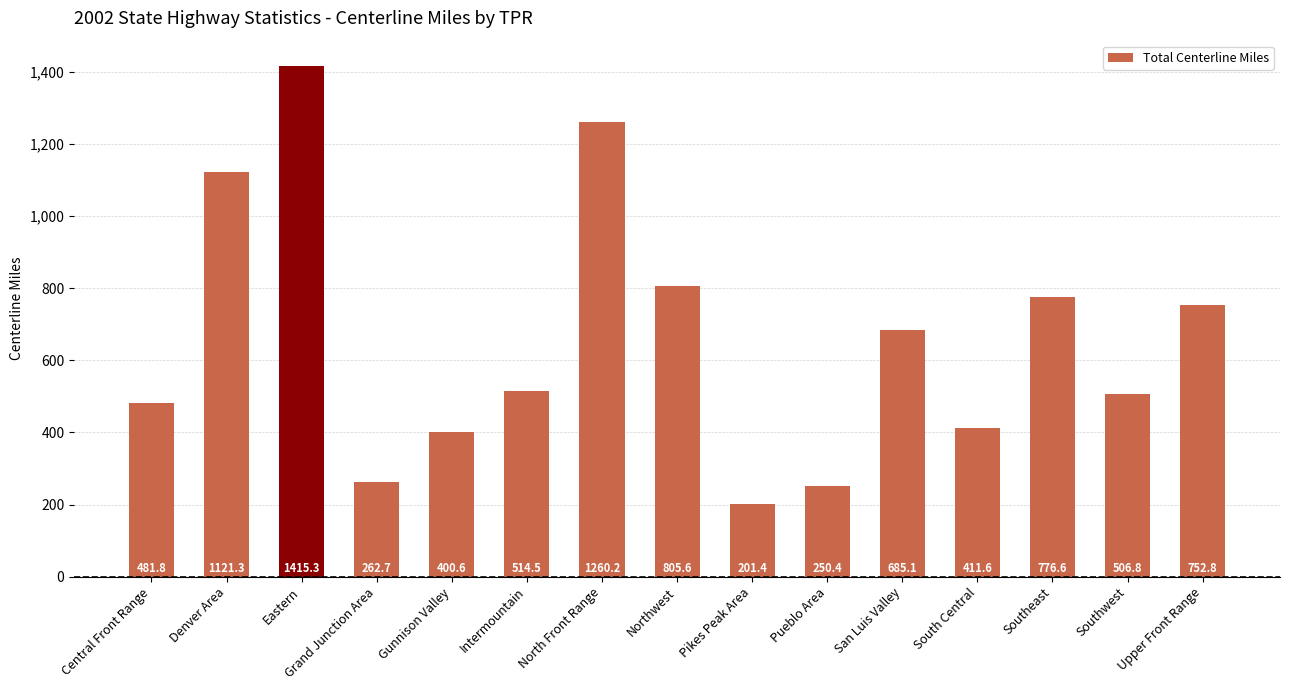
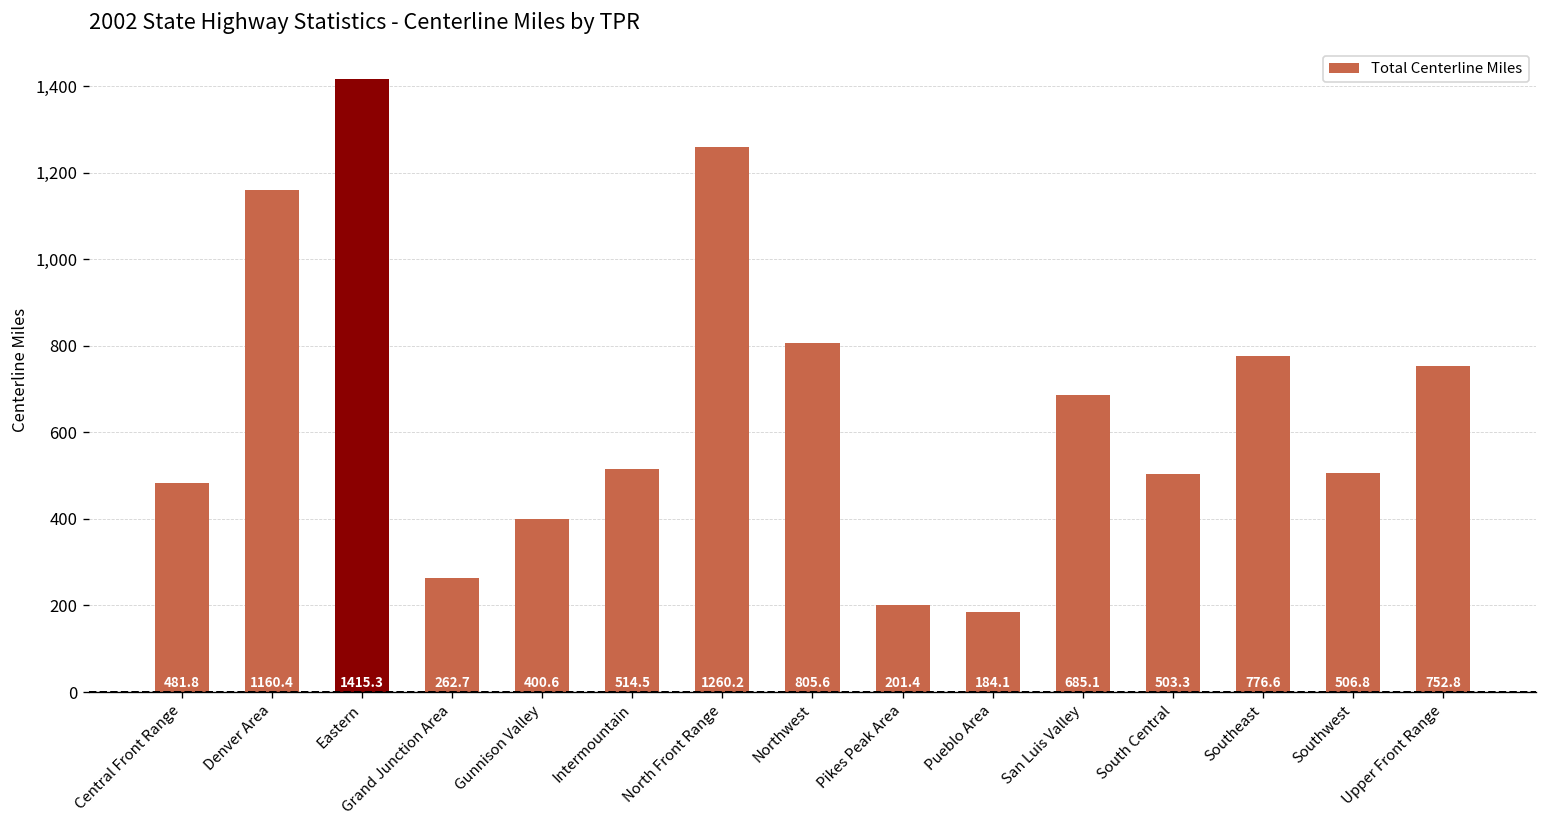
Denver Area: 1121.3 -> 1160.4
Pueblo Area: 250.4 -> 184.1
South Central: 411.6 -> 503.3
